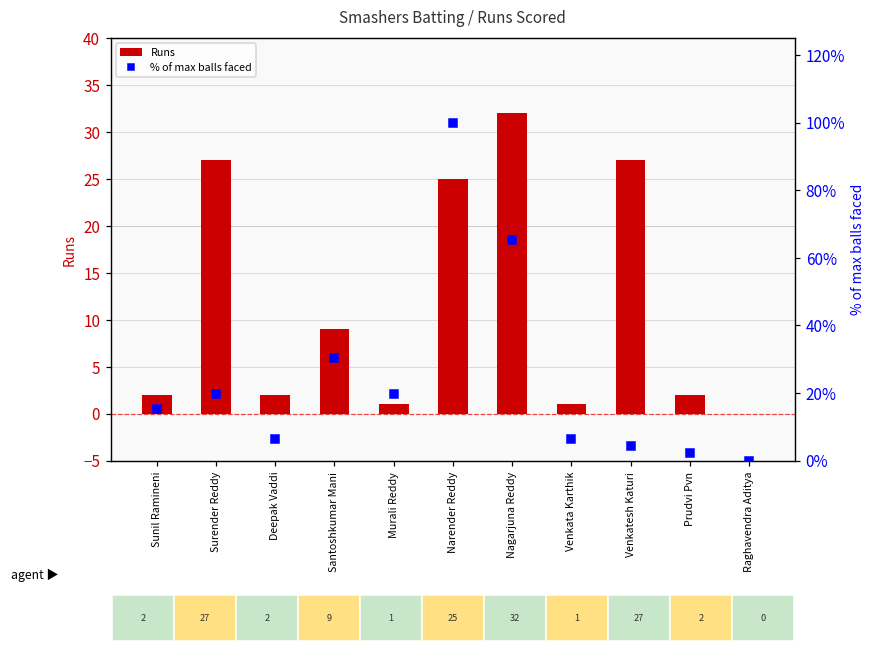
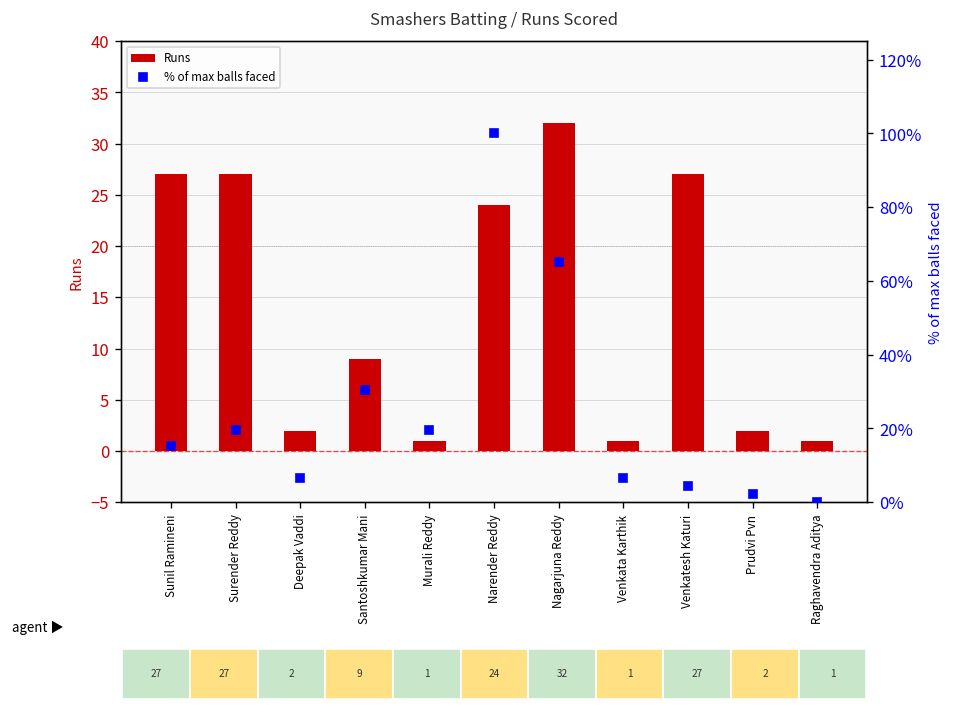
Smashers Batting / Runs Scored, Runs, Sunil Ramineni: 2 -> 27
Smashers Batting / Runs Scored, Runs, Narender Reddy: 25 -> 24
Smashers Batting / Runs Scored, Runs, Raghavendra Aditya: 0 -> 1
